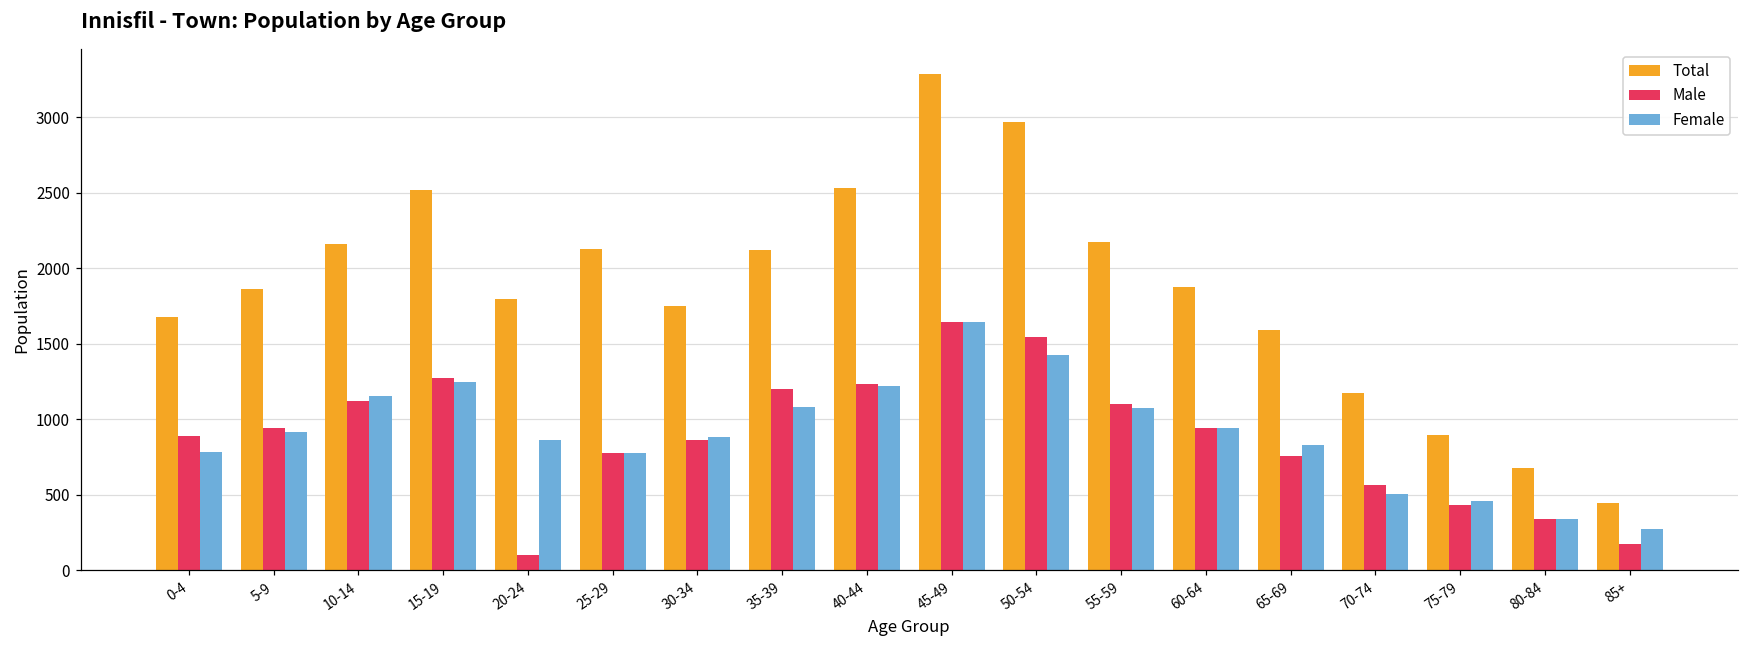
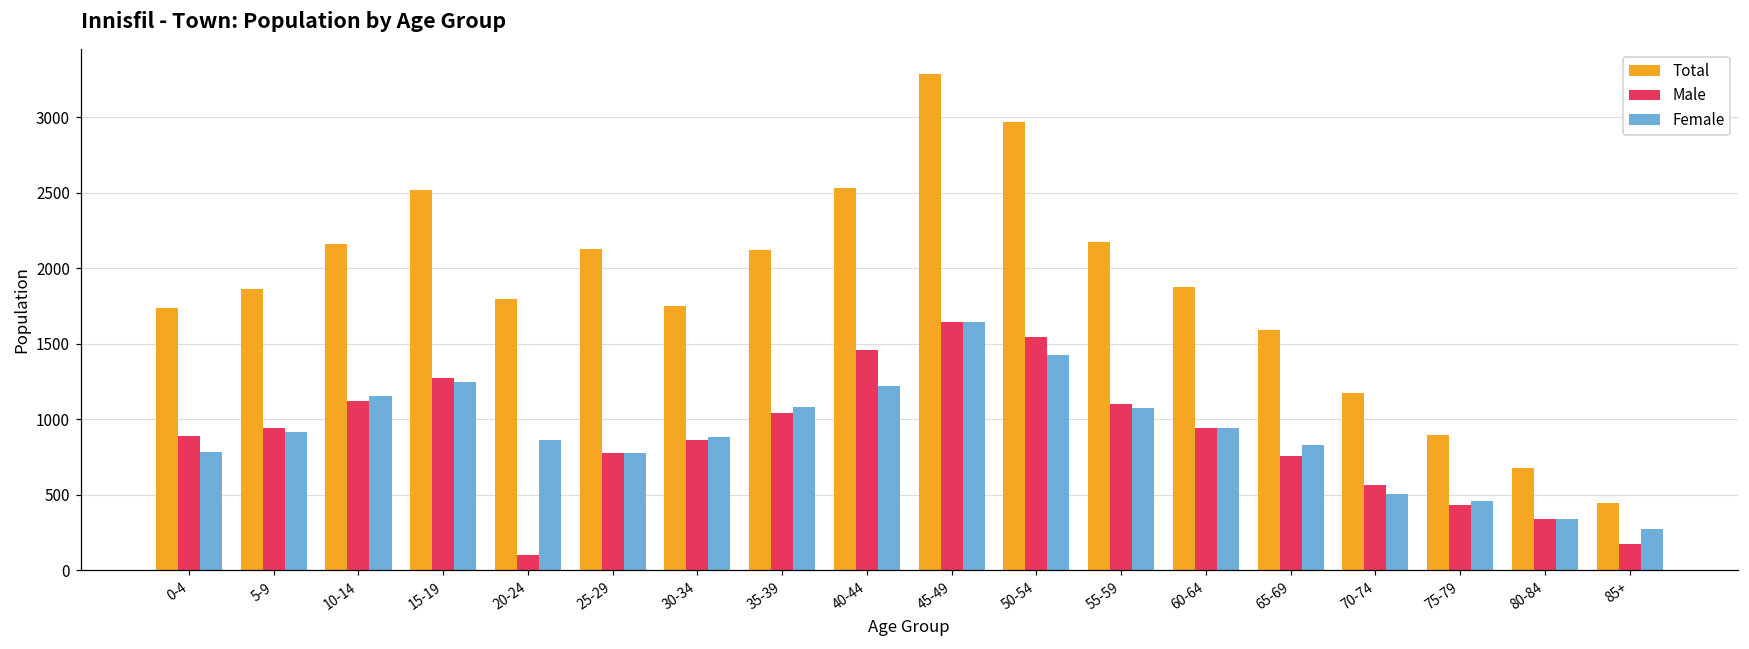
Total, 0-4: 1680 -> 1740
Male, 35-39: 1200 -> 1050
Male, 40-44: 1240 -> 1460
